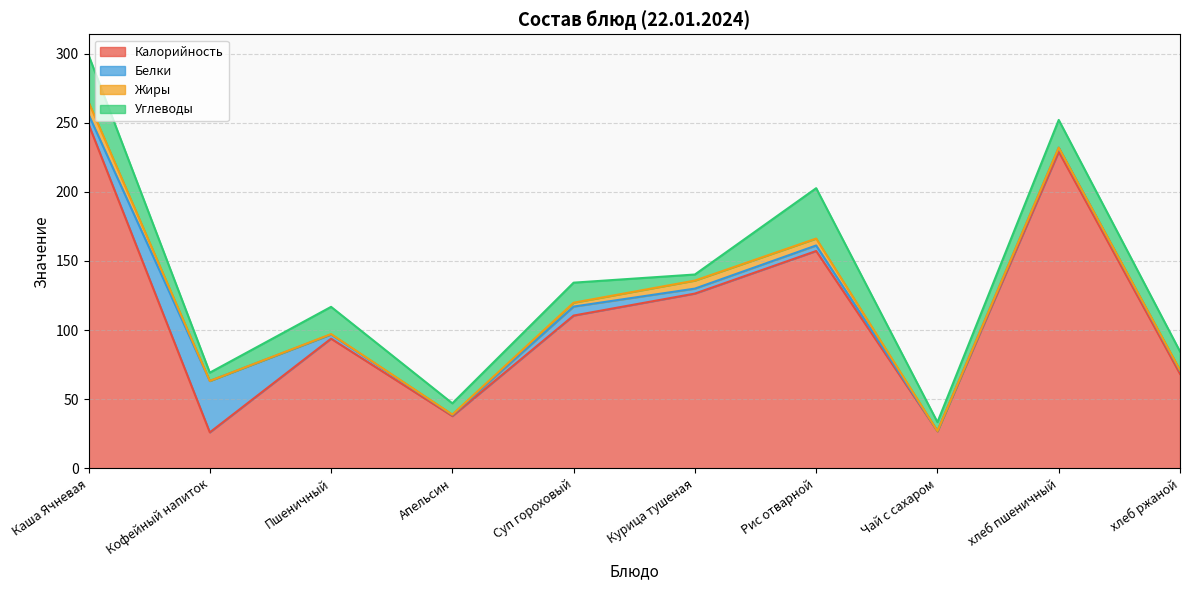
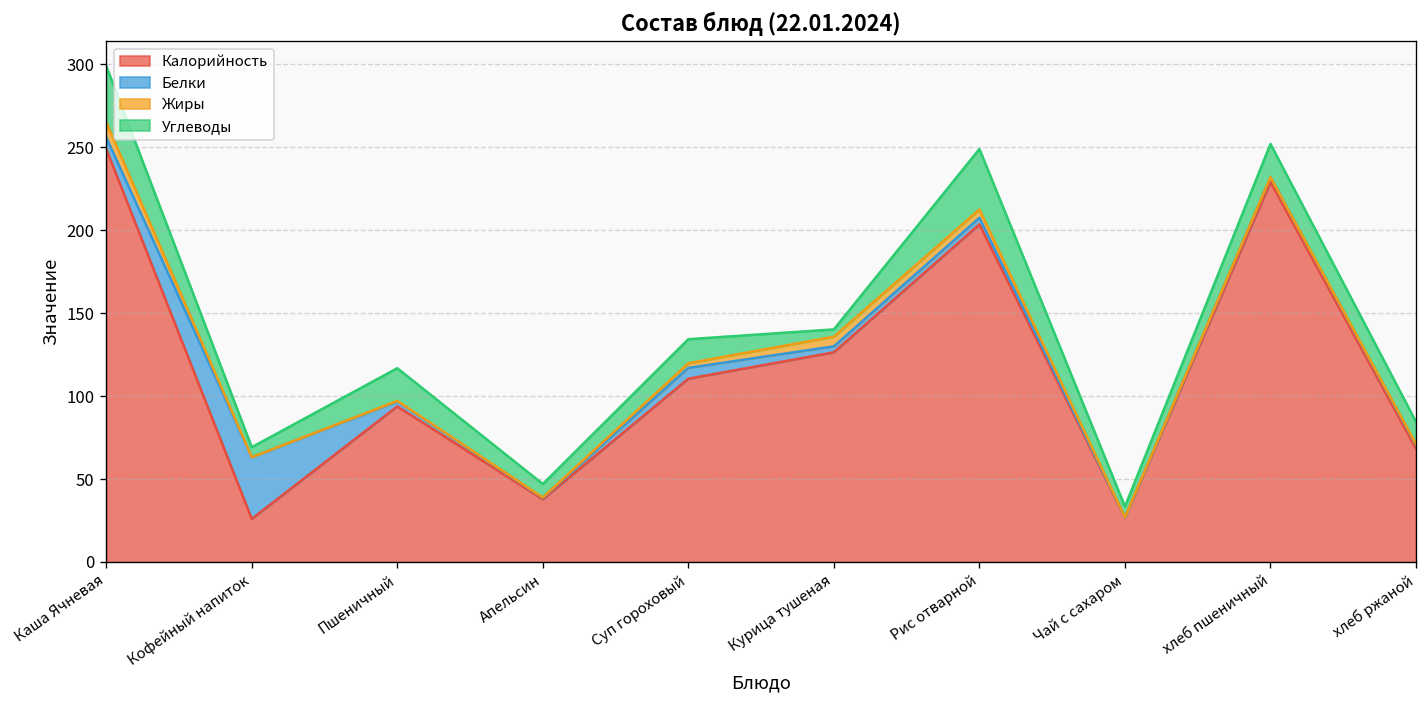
Калорийность, Рис отварной: 157 -> 204
